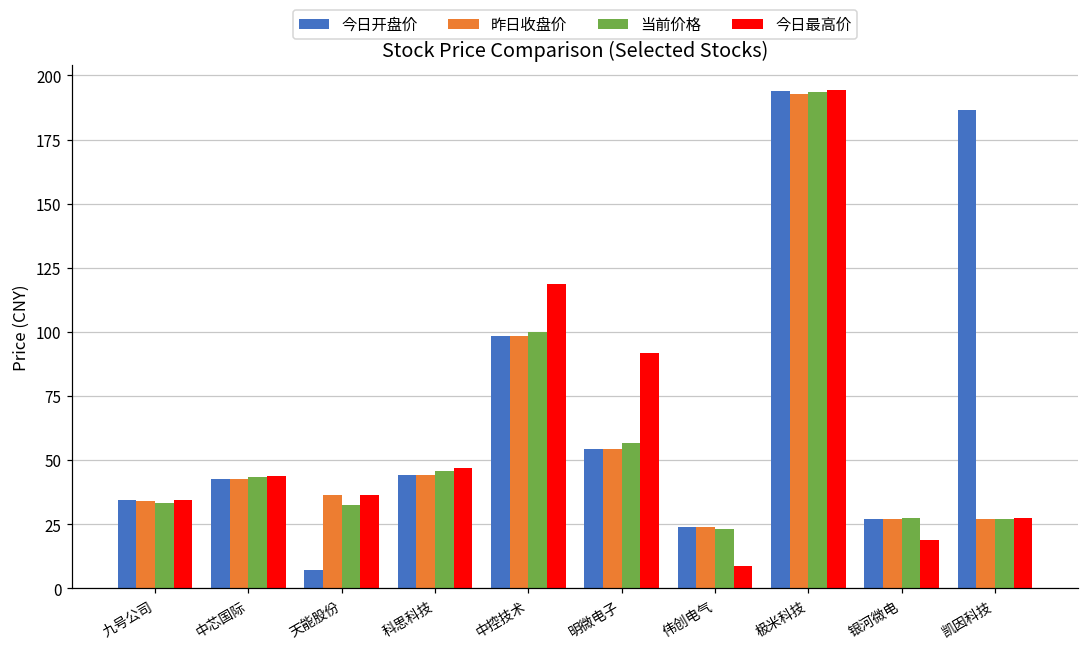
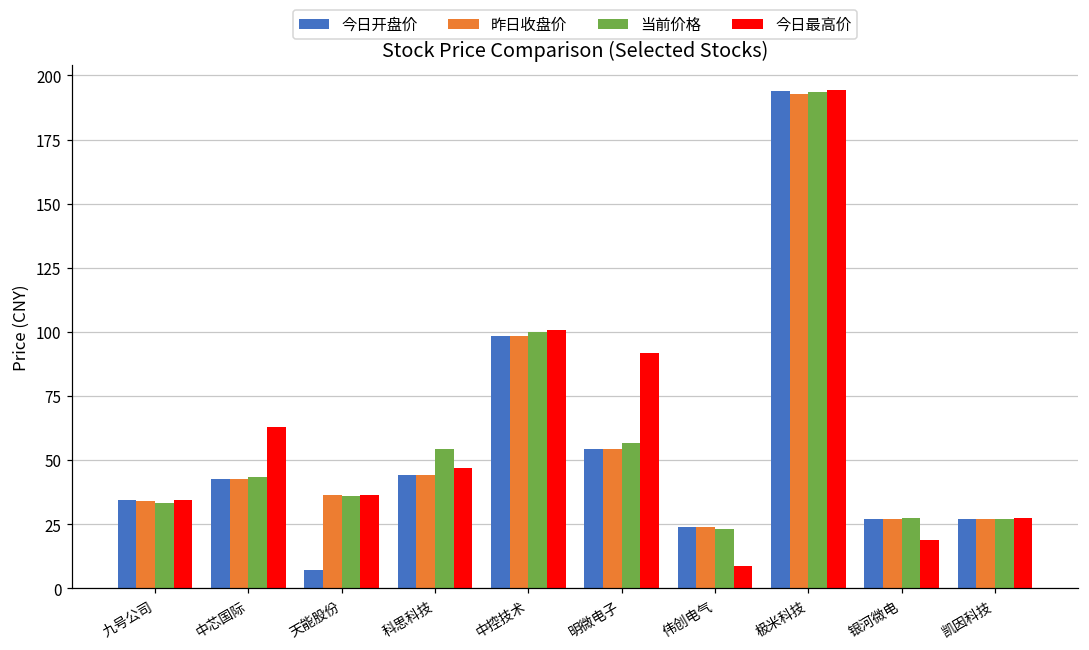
今日最高价, 中芯国际: 44 -> 63
当前价格, 天能股份: 32 -> 36
当前价格, 科思科技: 46 -> 54
今日最高价, 中控技术: 119 -> 101
今日开盘价, 凯因科技: 186 -> 27
